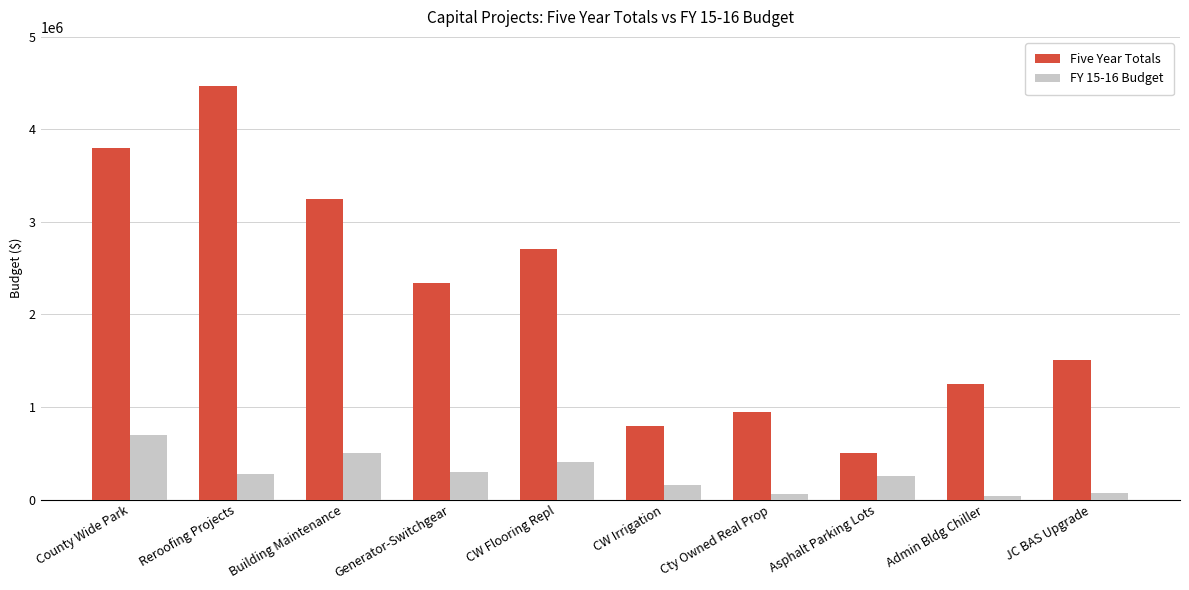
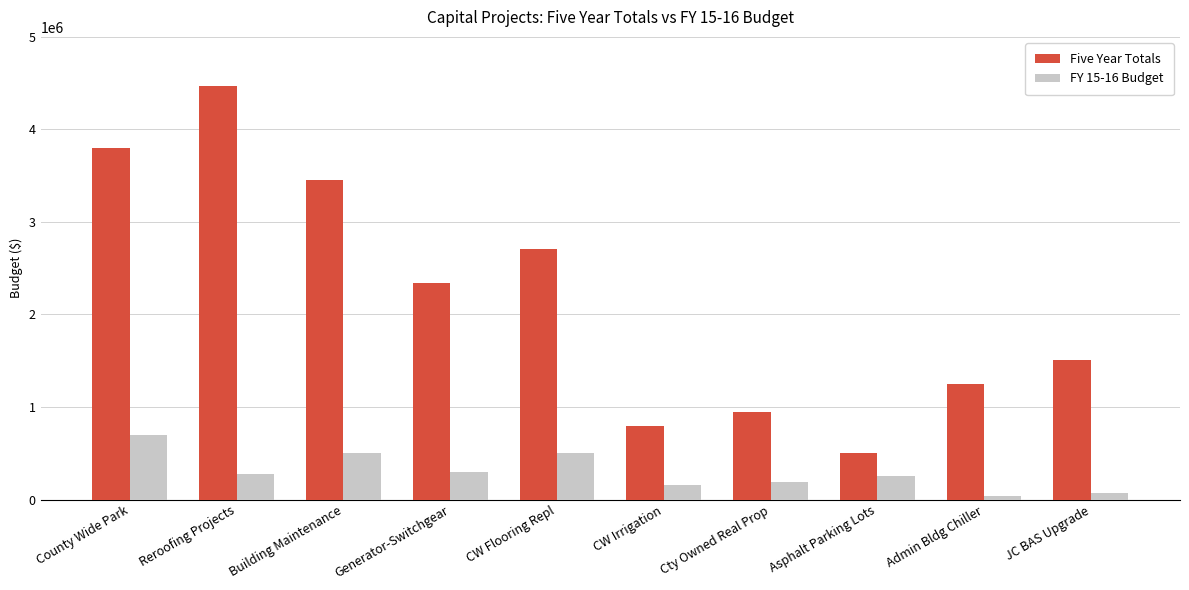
Five Year Totals, Building Maintenance: 3300000 -> 3500000
FY 15-16 Budget, CW Flooring Repl: 400000 -> 500000
FY 15-16 Budget, Cty Owned Real Prop: 100000 -> 200000
